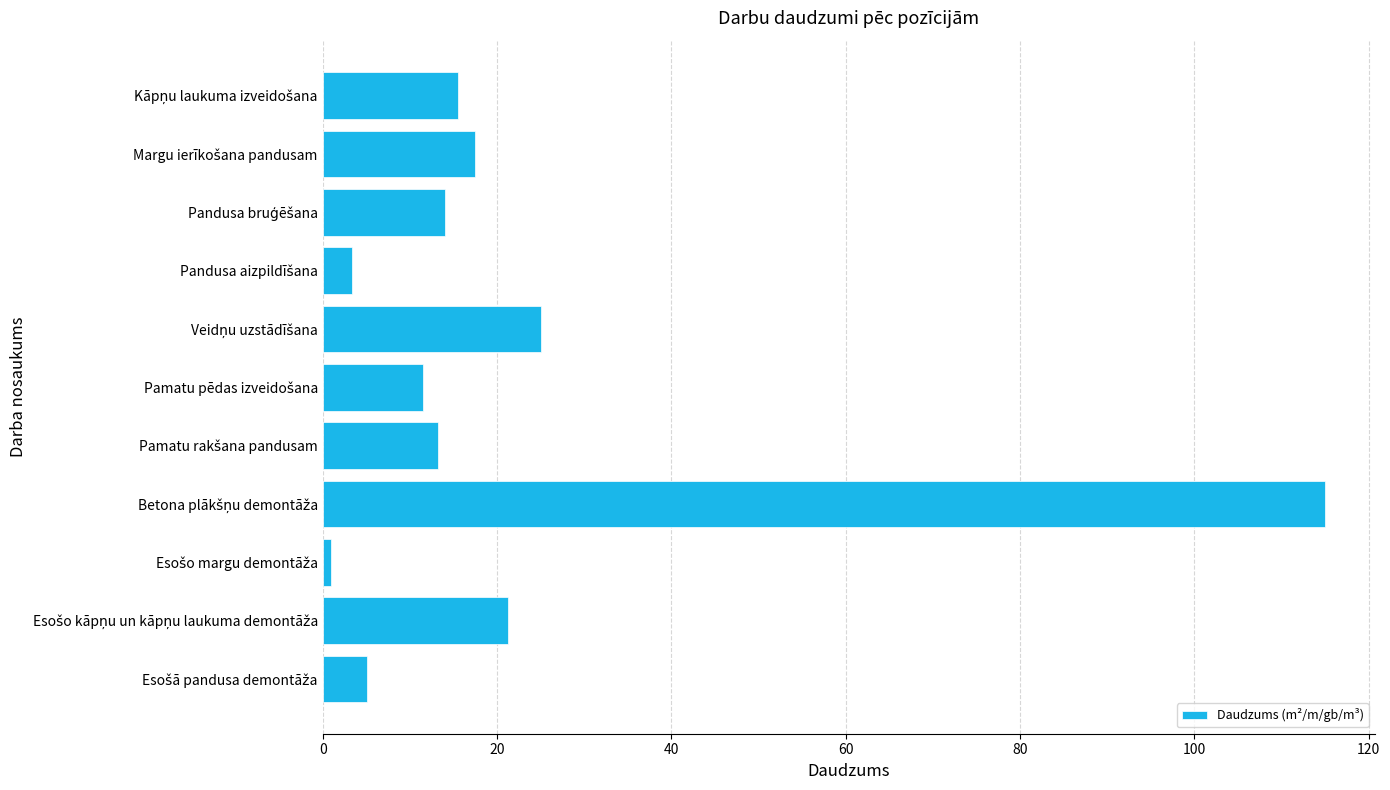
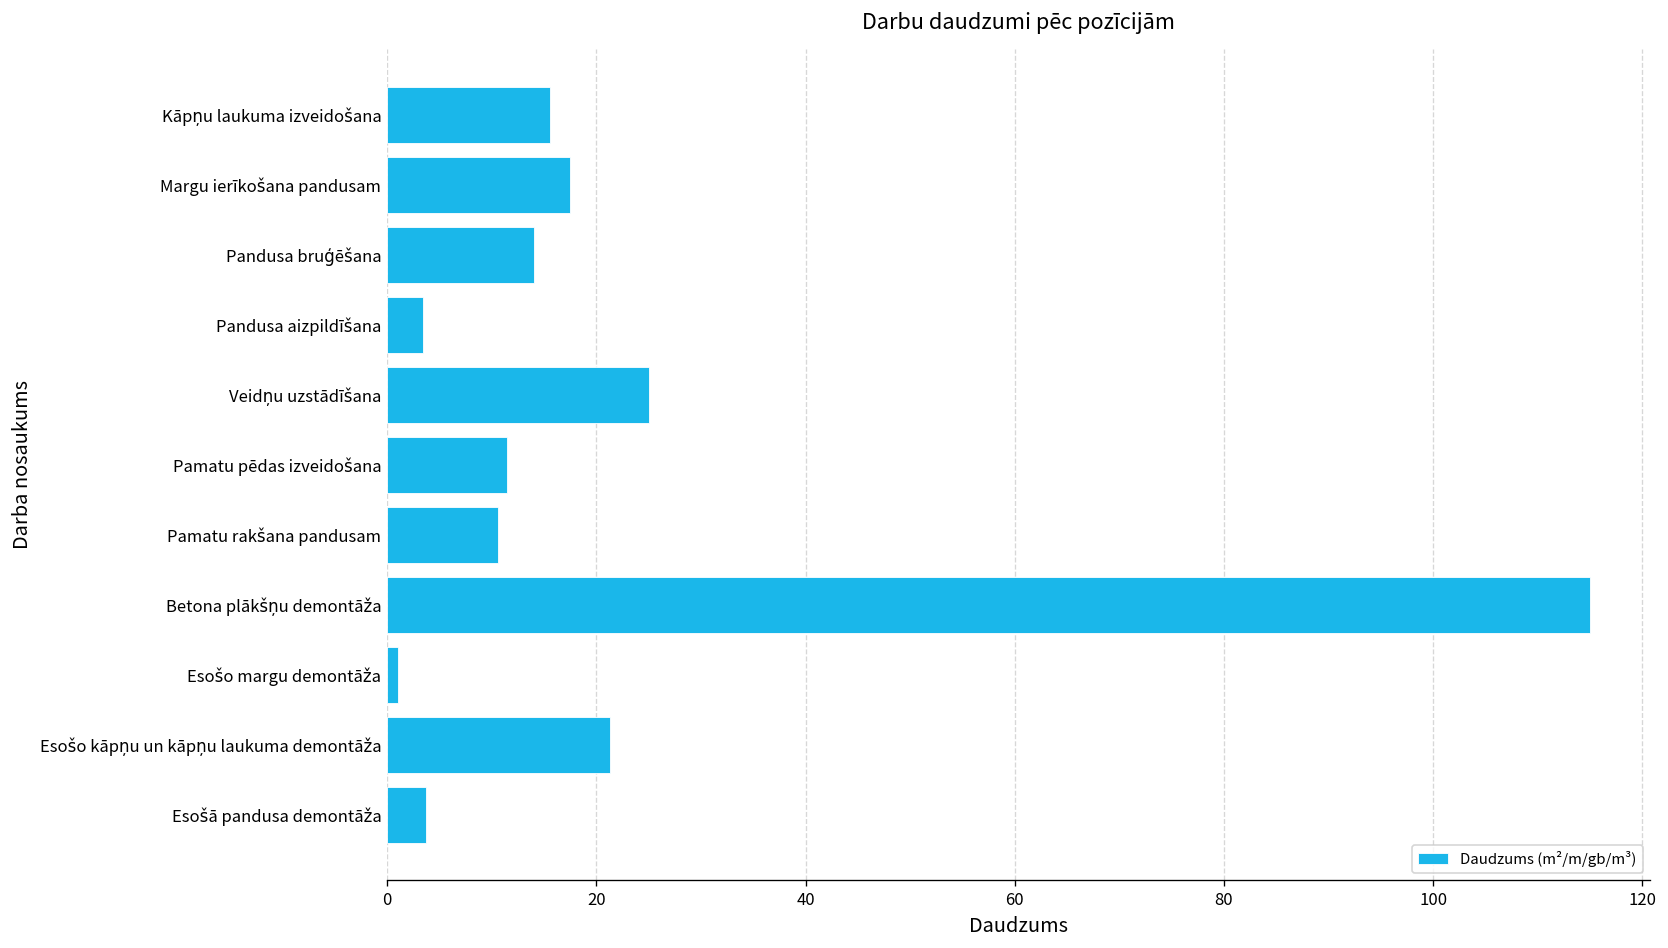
Pamatu rakšana pandusam: 13 -> 11
Esošā pandusa demontāža: 5 -> 4
